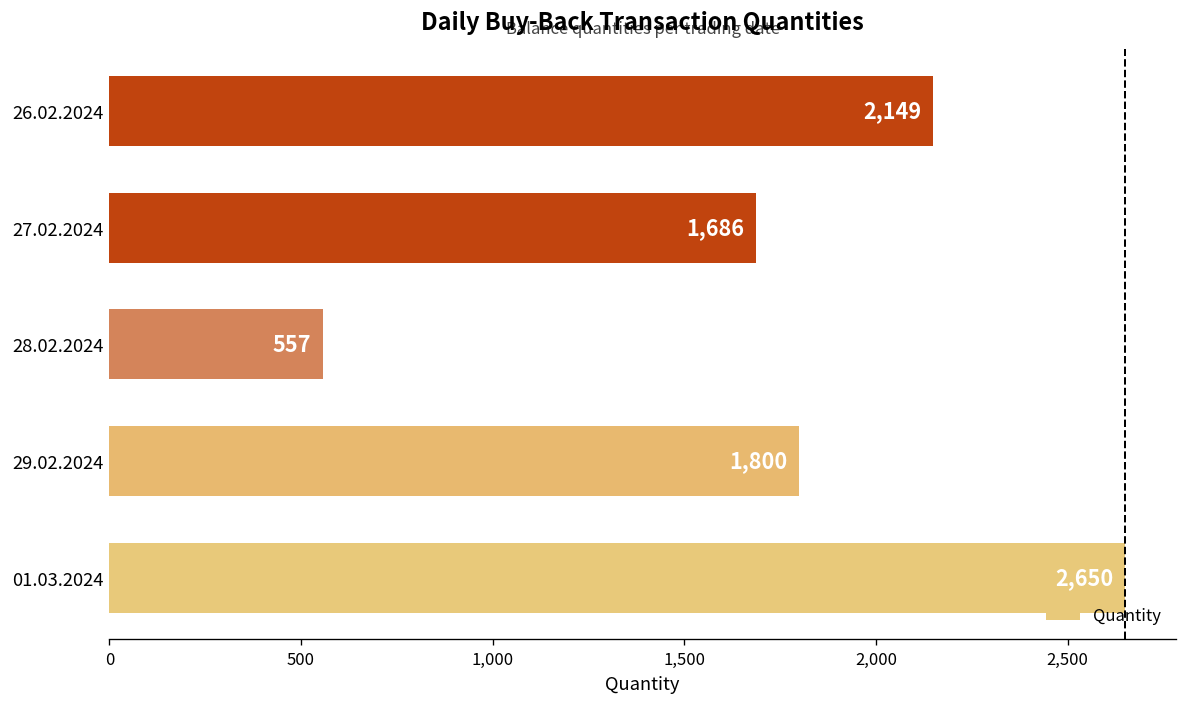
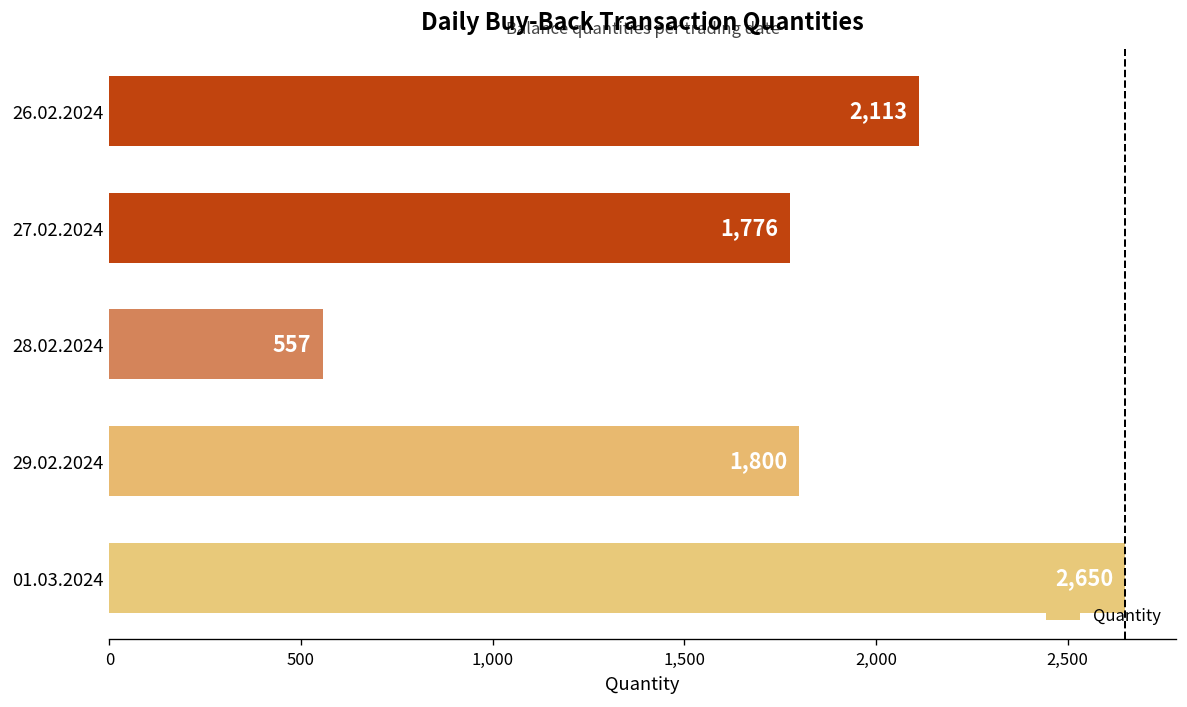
26.02.2024: 2,149 -> 2,113
27.02.2024: 1,686 -> 1,776
